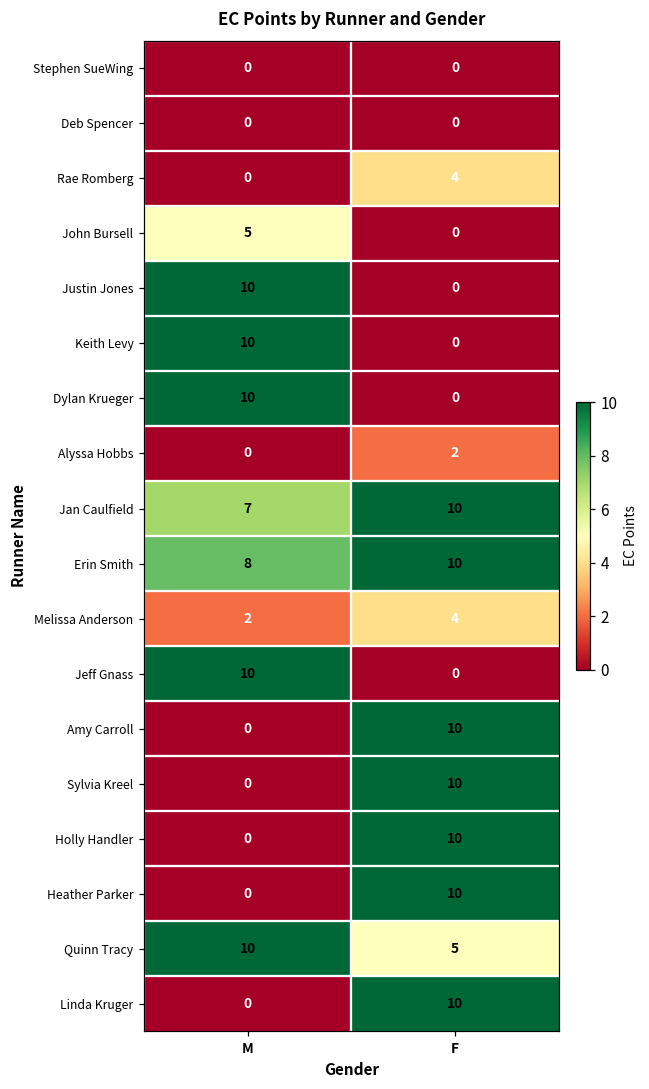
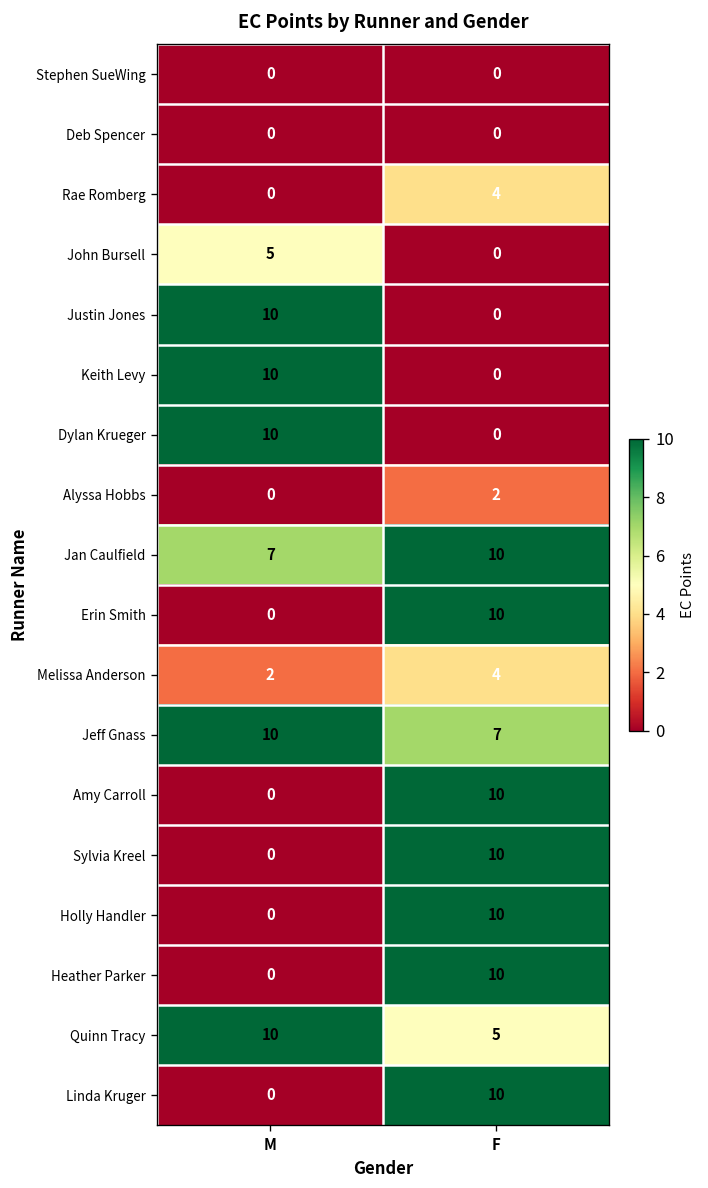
Erin Smith, M: 8 -> 0
Jeff Gnass, F: 0 -> 7
